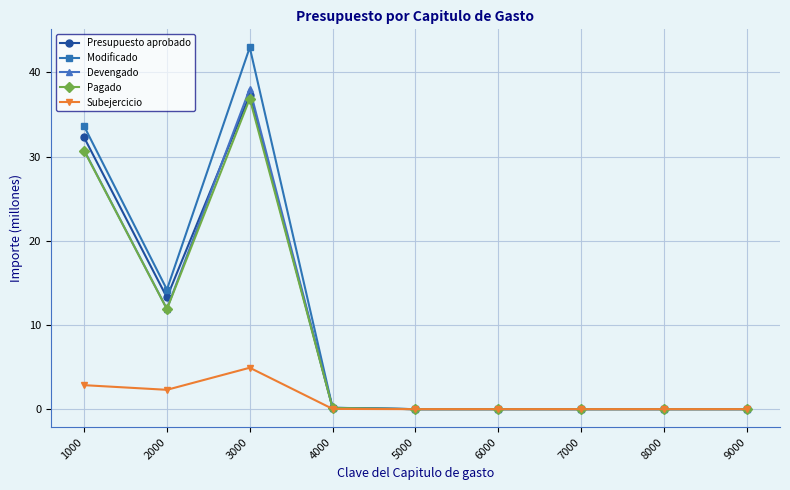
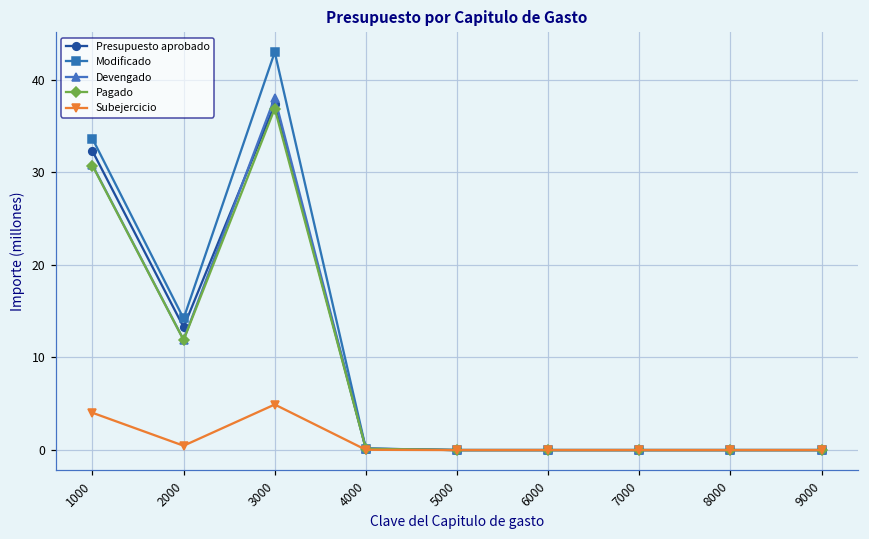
Subejercicio, 1000: 3 -> 4
Subejercicio, 2000: 2 -> 0
